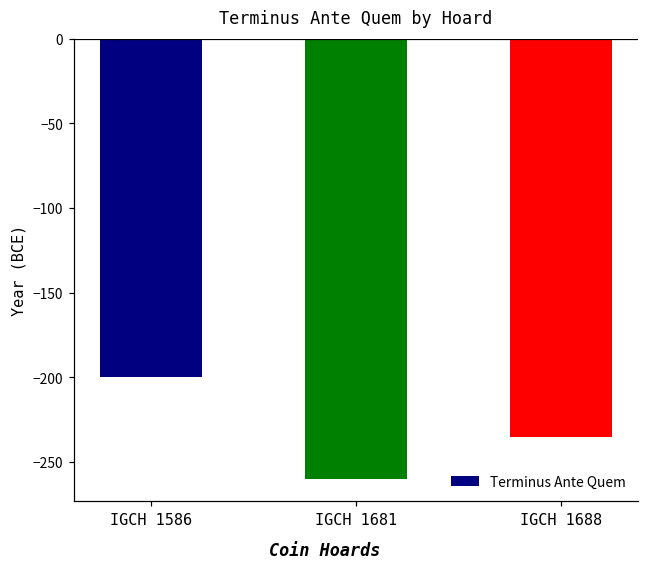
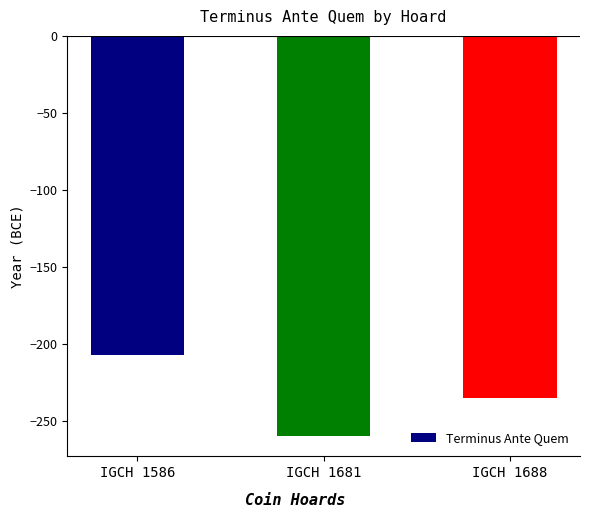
IGCH 1586: -200 -> -207
